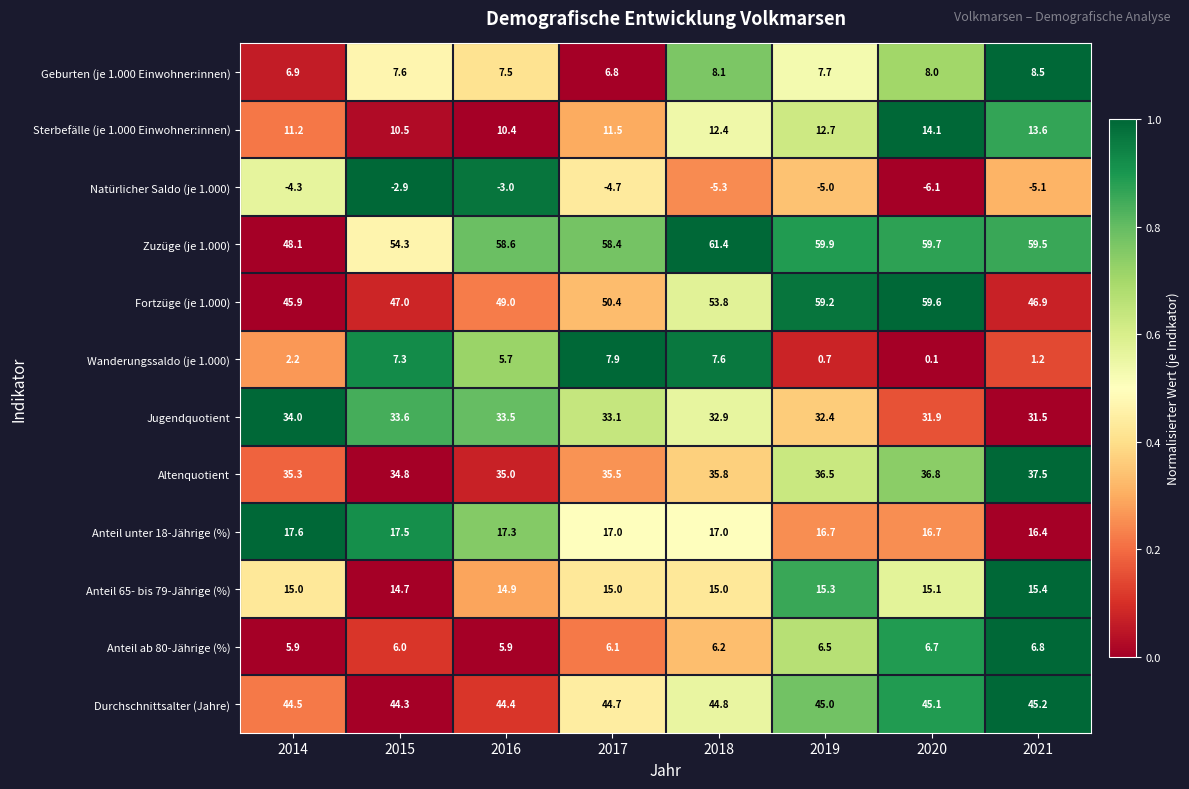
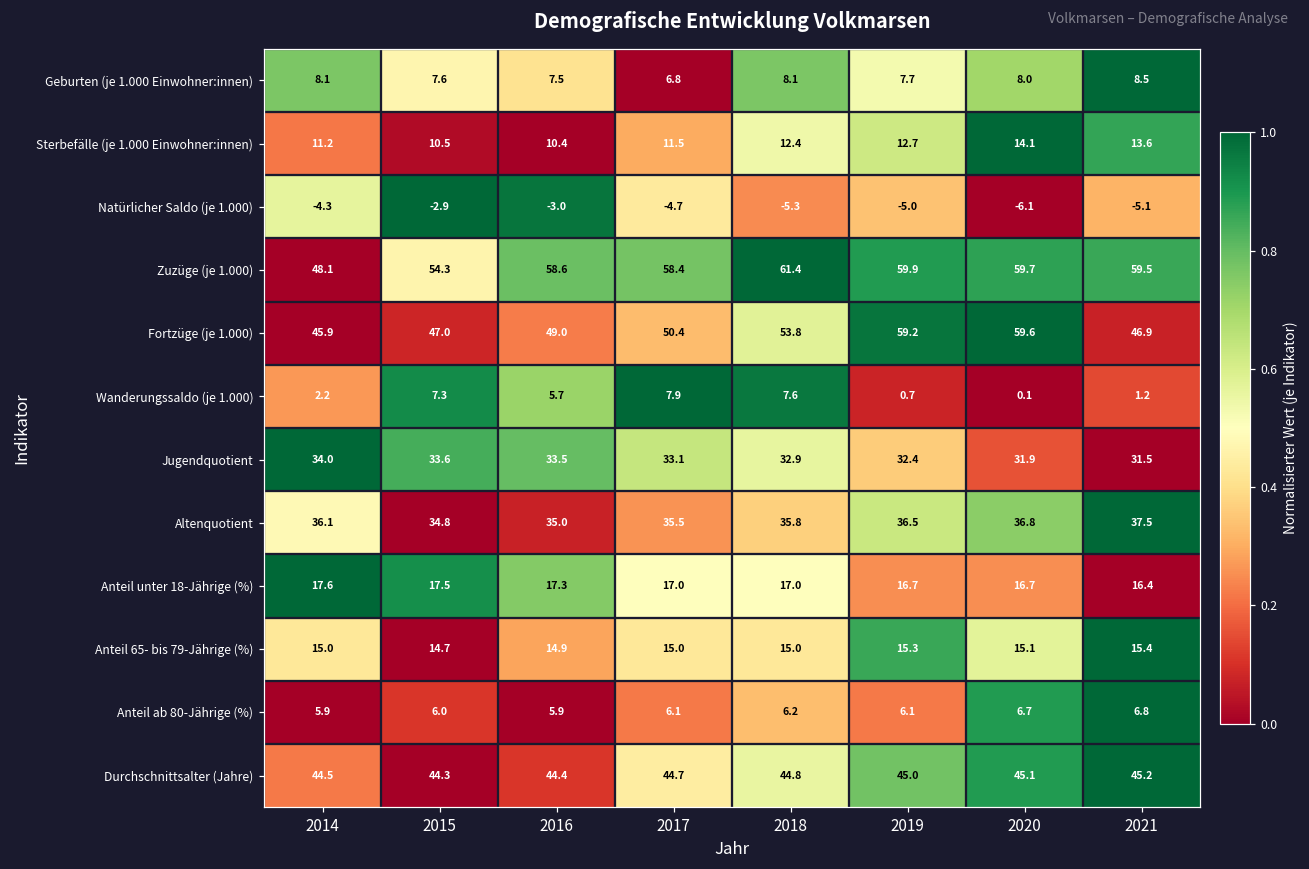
Geburten (je 1.000 Einwohner:innen), 2014: 6.9 -> 8.1
Altenquotient, 2014: 35.3 -> 36.1
Anteil ab 80-Jährige (%), 2019: 6.5 -> 6.1
